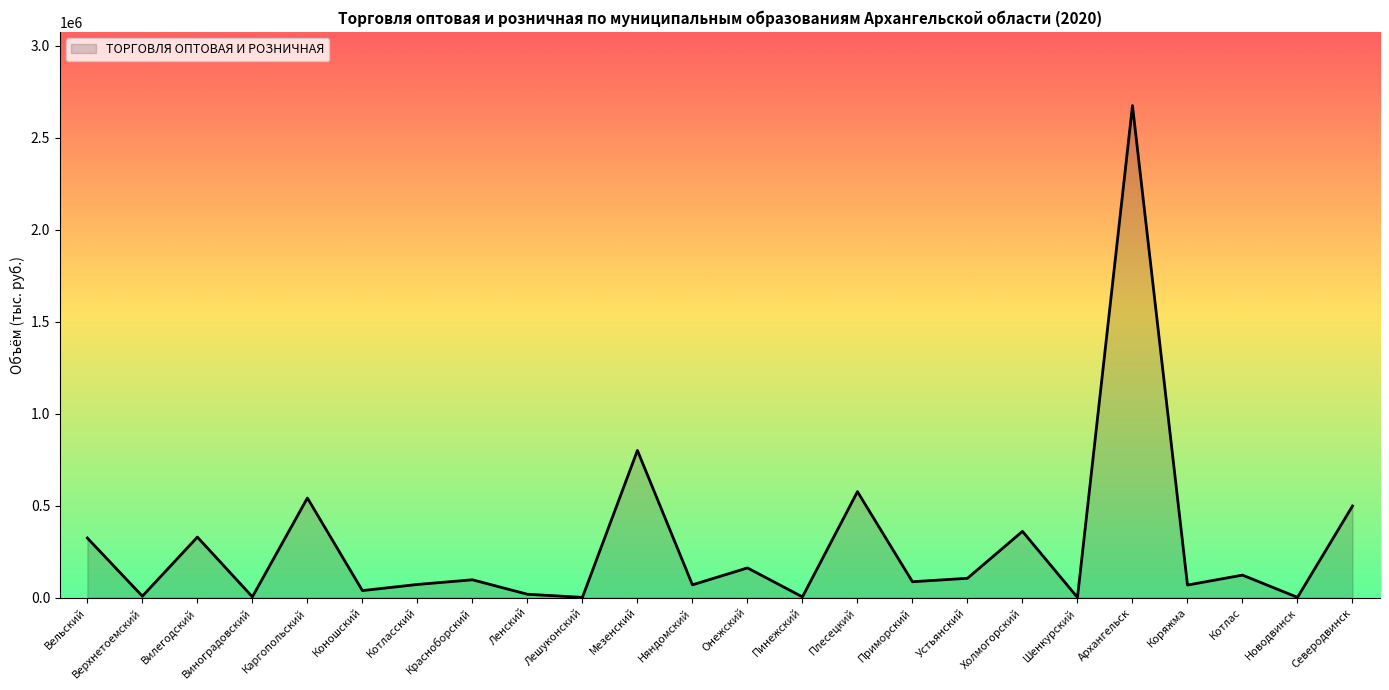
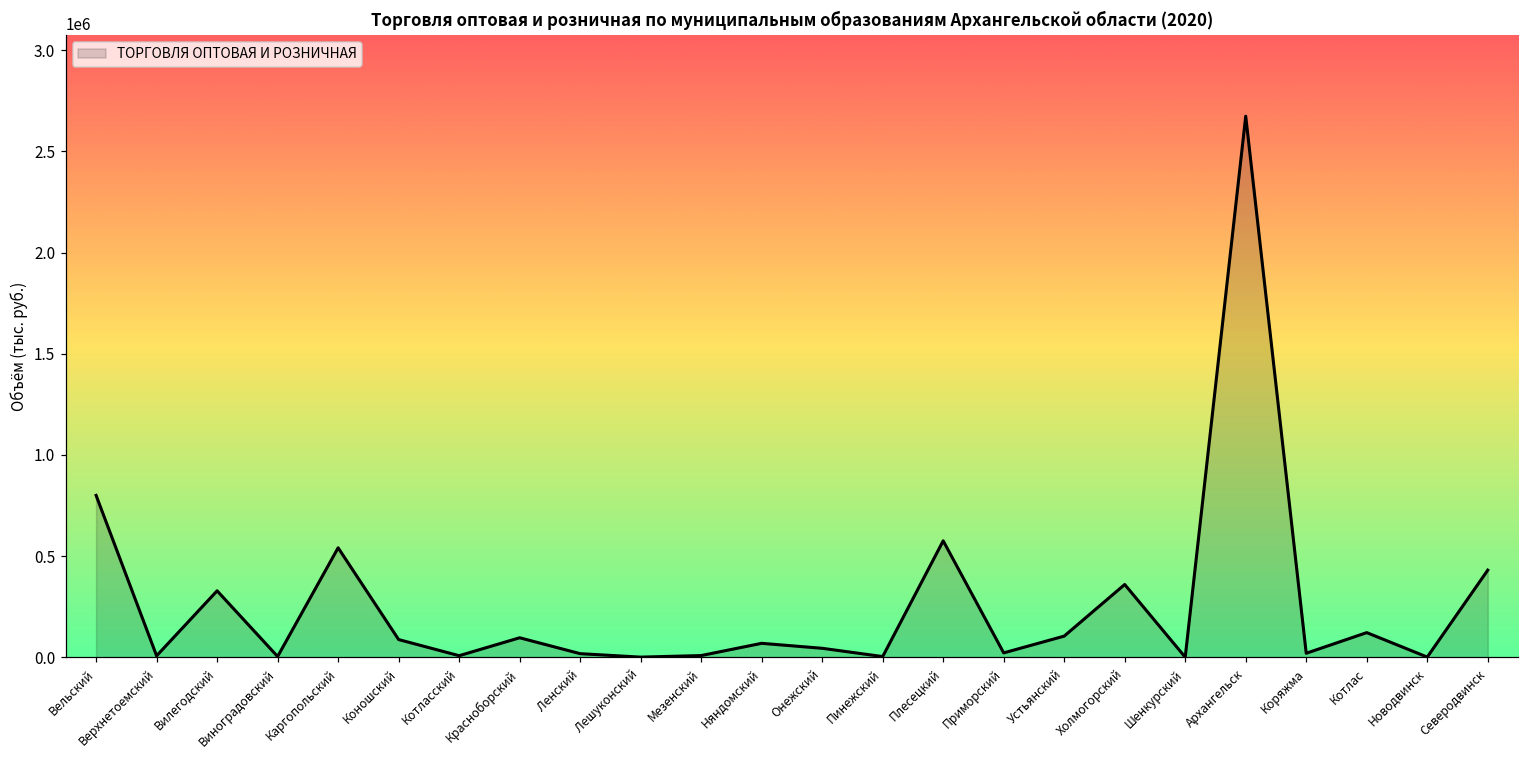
Вельский: 320000 -> 800000
Коношский: 40000 -> 90000
Котласский: 70000 -> 10000
Мезенский: 800000 -> 10000
Онежский: 160000 -> 40000
Приморский: 90000 -> 20000
Коряжма: 70000 -> 20000
Северодвинск: 500000 -> 430000
